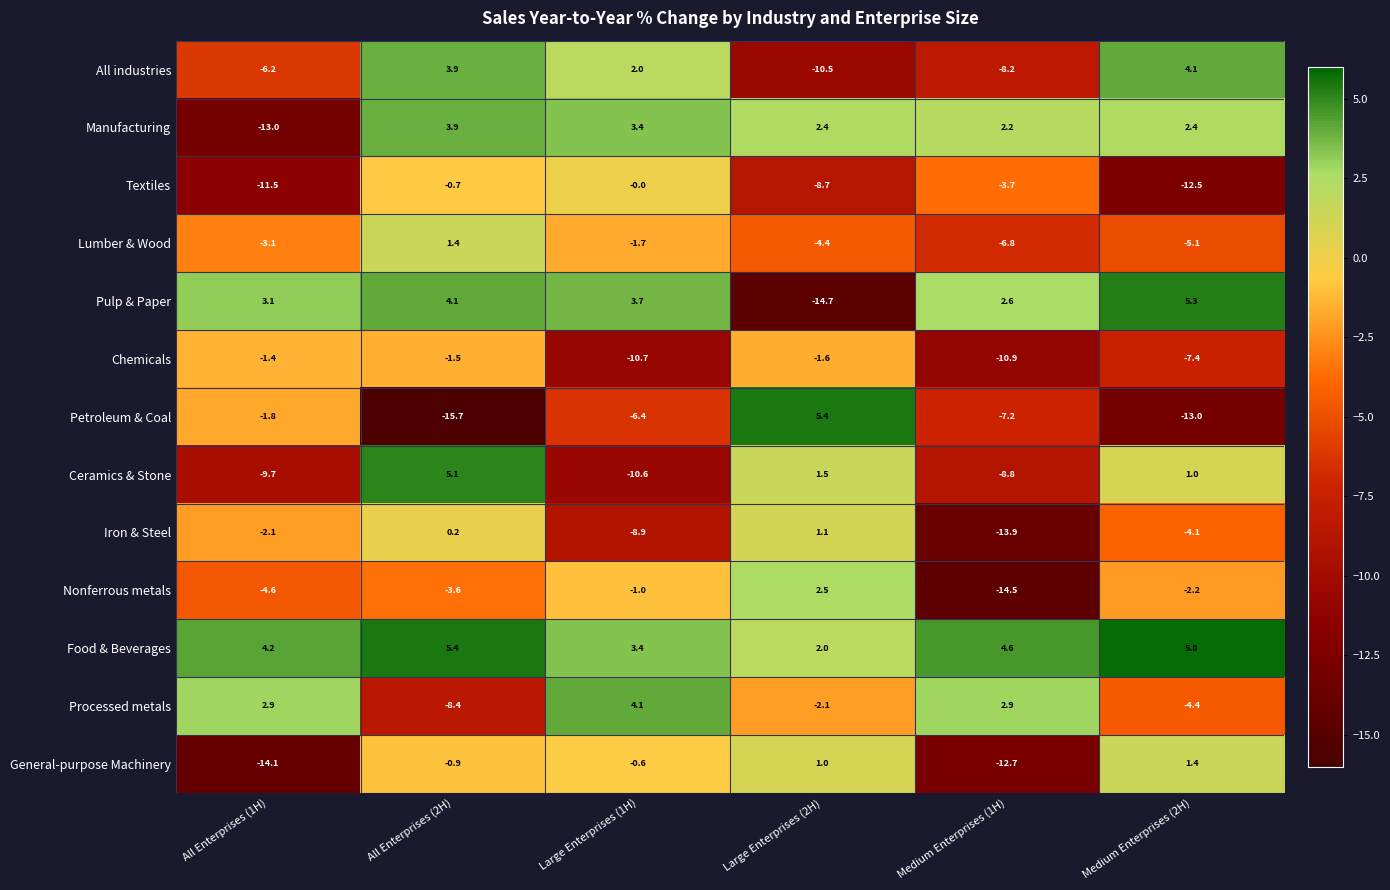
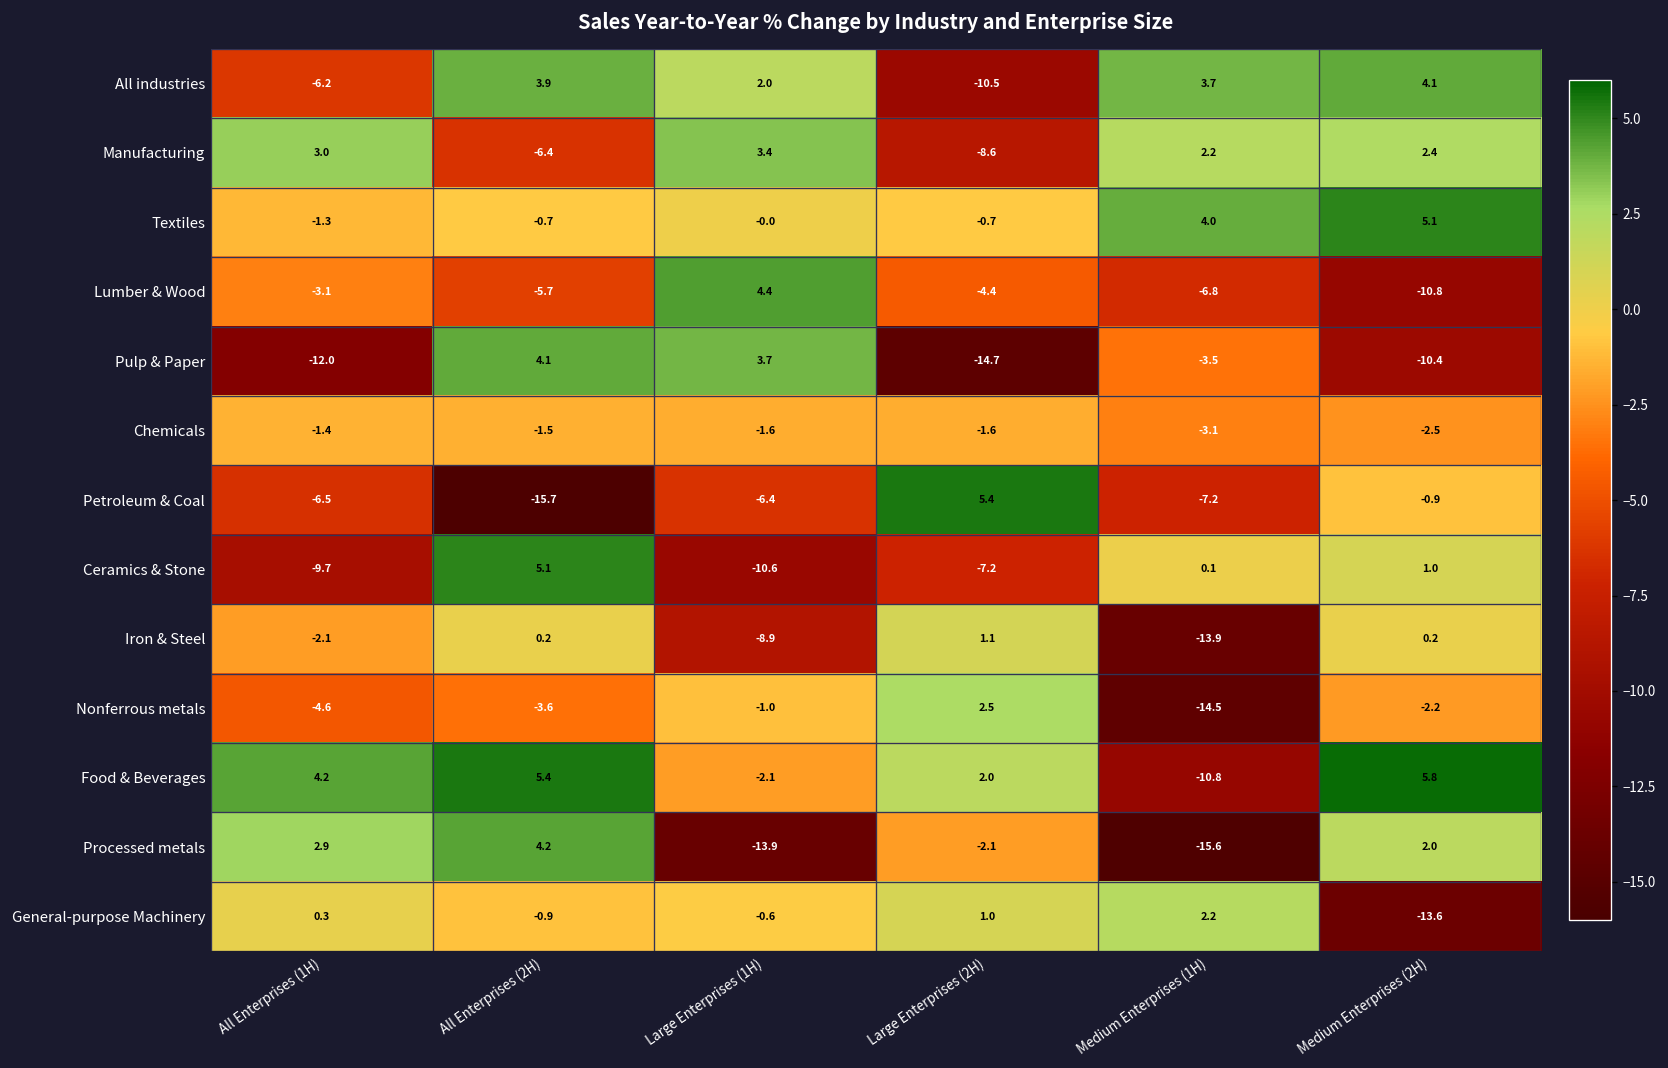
All industries, Medium Enterprises (1H): -8.2 -> 3.7
Manufacturing, All Enterprises (1H): -13.0 -> 3.0
Manufacturing, All Enterprises (2H): 3.9 -> -6.4
Manufacturing, Large Enterprises (2H): 2.4 -> -8.6
Textiles, All Enterprises (1H): -11.5 -> -1.3
Textiles, Large Enterprises (2H): -8.7 -> -0.7
Textiles, Medium Enterprises (1H): -3.7 -> 4.0
Textiles, Medium Enterprises (2H): -12.5 -> 5.1
Lumber & Wood, All Enterprises (2H): 1.4 -> -5.7
Lumber & Wood, Large Enterprises (1H): -1.7 -> 4.4
Lumber & Wood, Medium Enterprises (2H): -5.1 -> -10.8
Pulp & Paper, All Enterprises (1H): 3.1 -> -12.0
Pulp & Paper, Medium Enterprises (1H): 2.6 -> -3.5
Pulp & Paper, Medium Enterprises (2H): 5.3 -> -10.4
Chemicals, Large Enterprises (1H): -10.7 -> -1.6
Chemicals, Medium Enterprises (1H): -10.9 -> -3.1
Chemicals, Medium Enterprises (2H): -7.4 -> -2.5
Petroleum & Coal, All Enterprises (1H): -1.8 -> -6.5
Petroleum & Coal, Medium Enterprises (2H): -13.0 -> -0.9
Ceramics & Stone, Large Enterprises (2H): 1.5 -> -7.2
Ceramics & Stone, Medium Enterprises (1H): -8.8 -> 0.1
Iron & Steel, Medium Enterprises (2H): -4.1 -> 0.2
Food & Beverages, Large Enterprises (1H): 3.4 -> -2.1
Food & Beverages, Medium Enterprises (1H): 4.6 -> -10.8
Processed metals, All Enterprises (2H): -8.4 -> 4.2
Processed metals, Large Enterprises (1H): 4.1 -> -13.9
Processed metals, Medium Enterprises (1H): 2.9 -> -15.6
Processed metals, Medium Enterprises (2H): -4.4 -> 2.0
General-purpose Machinery, All Enterprises (1H): -14.1 -> 0.3
General-purpose Machinery, Medium Enterprises (1H): -12.7 -> 2.2
General-purpose Machinery, Medium Enterprises (2H): 1.4 -> -13.6
